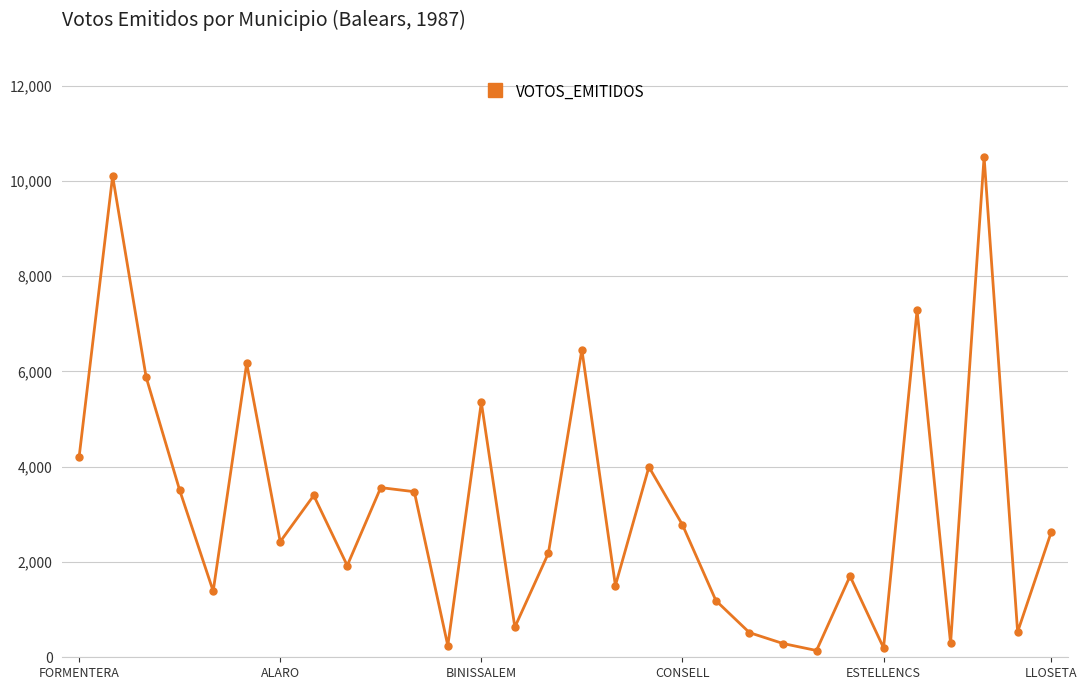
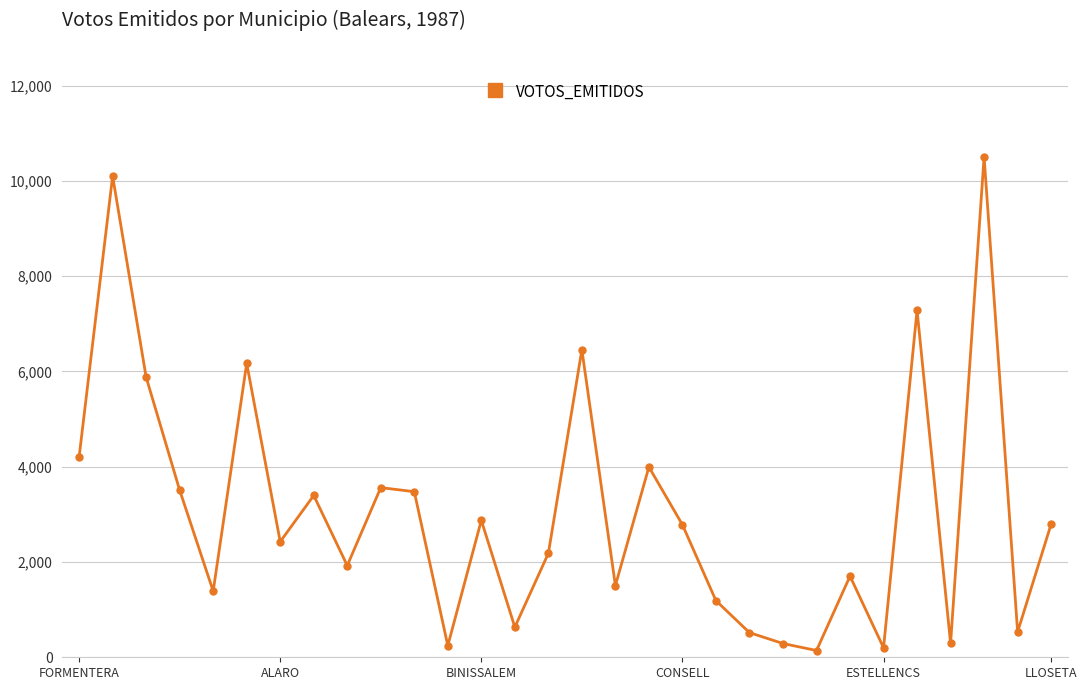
BINISSALEM: 5,400 -> 2,900
LLOSETA: 2,600 -> 2,800
